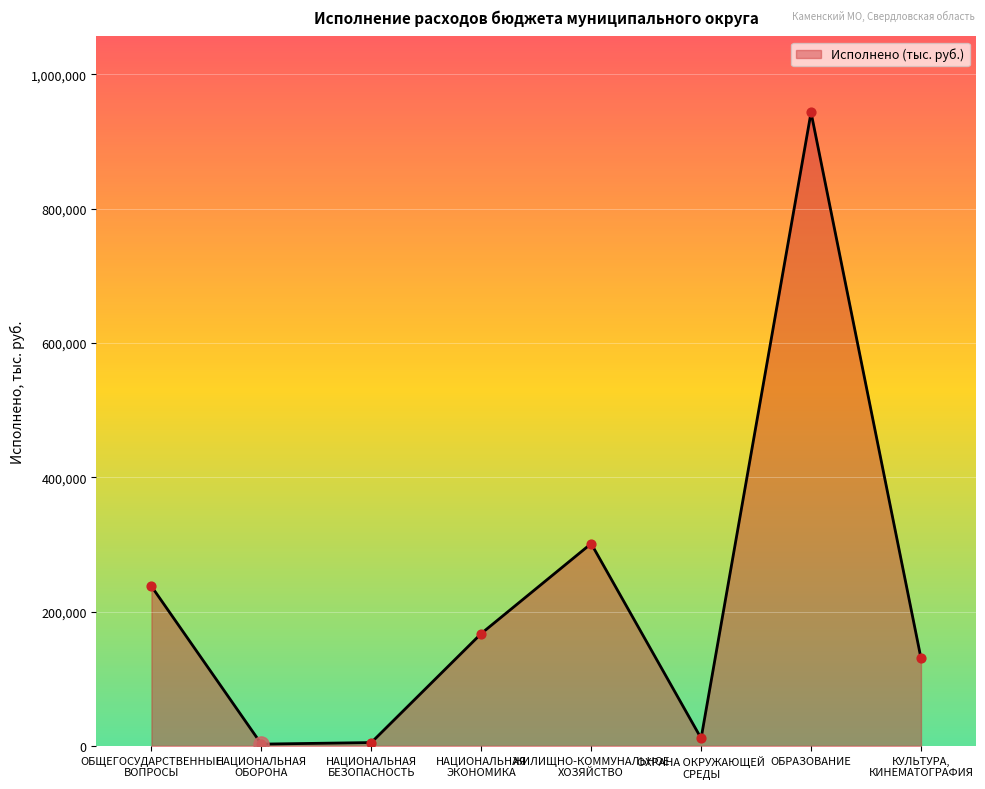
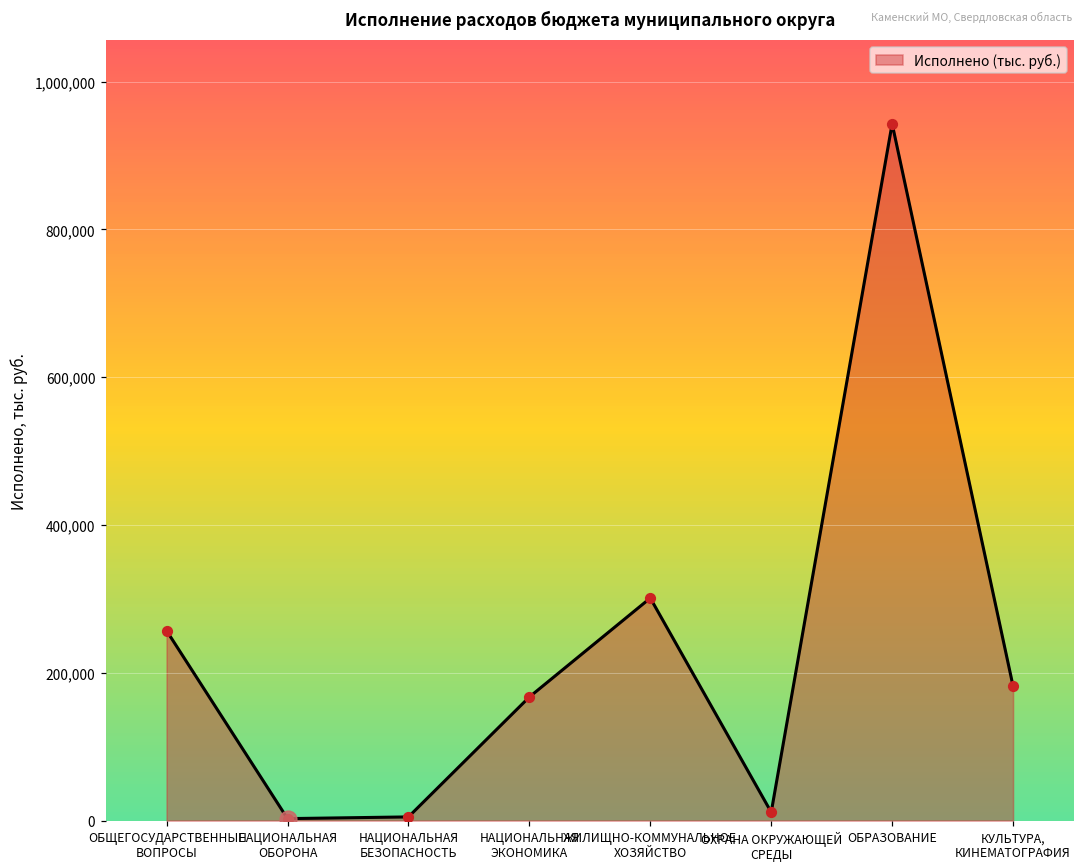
Исполнено (тыс. руб.), ОБЩЕГОСУДАРСТВЕННЫЕ ВОПРОСЫ: 240,000 -> 260,000
Исполнено (тыс. руб.), КУЛЬТУРА, КИНЕМАТОГРАФИЯ: 130,000 -> 180,000
